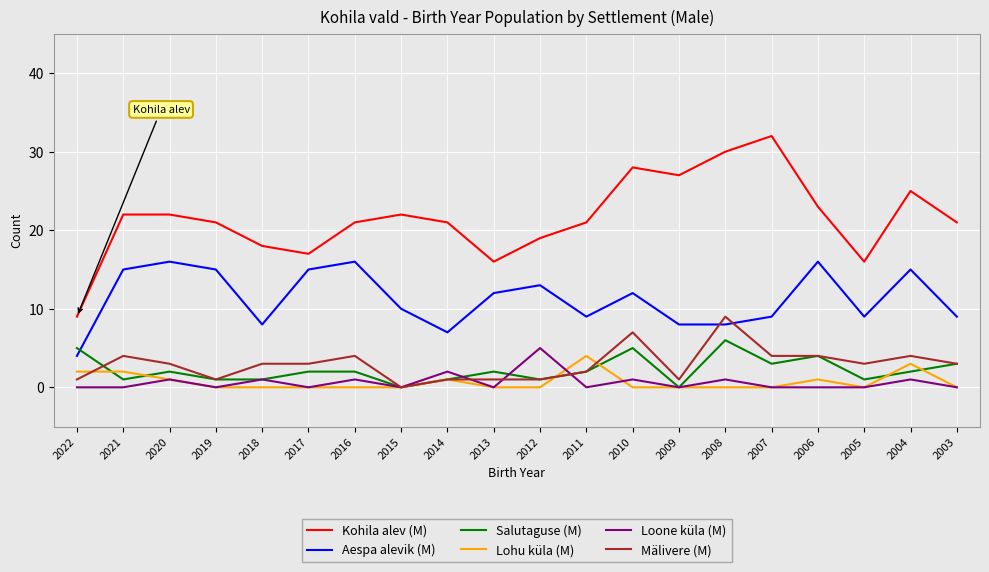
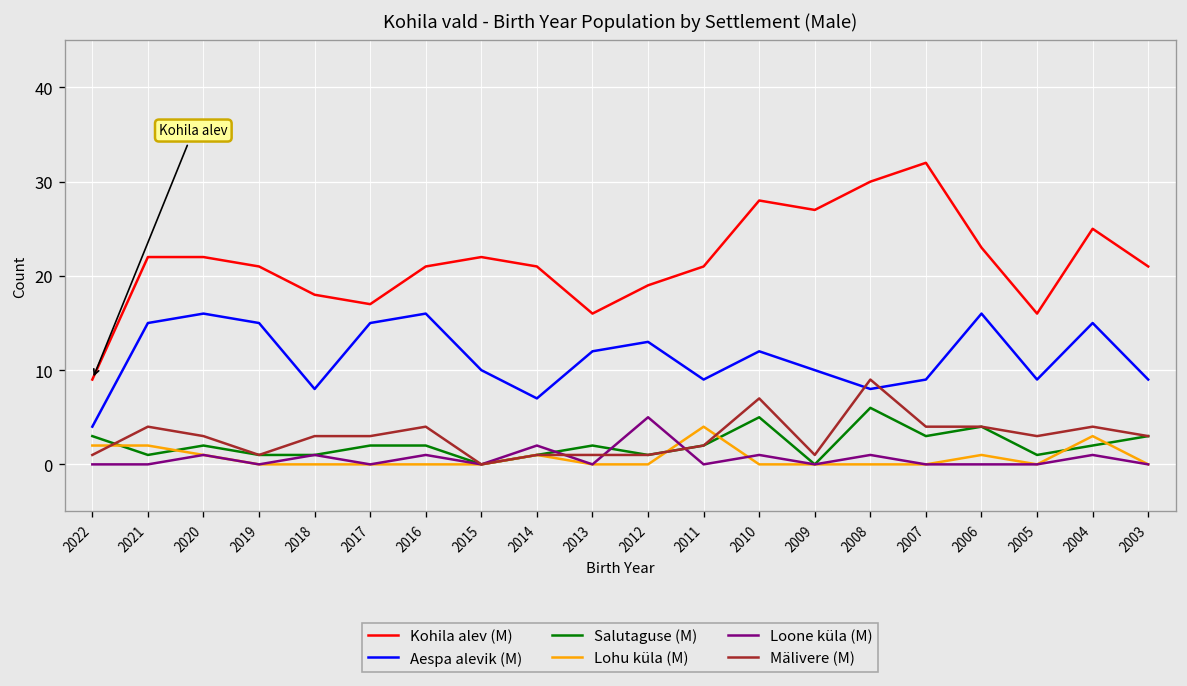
Salutaguse (M), 2022: 5 -> 3
Aespa alevik (M), 2009: 8 -> 10
